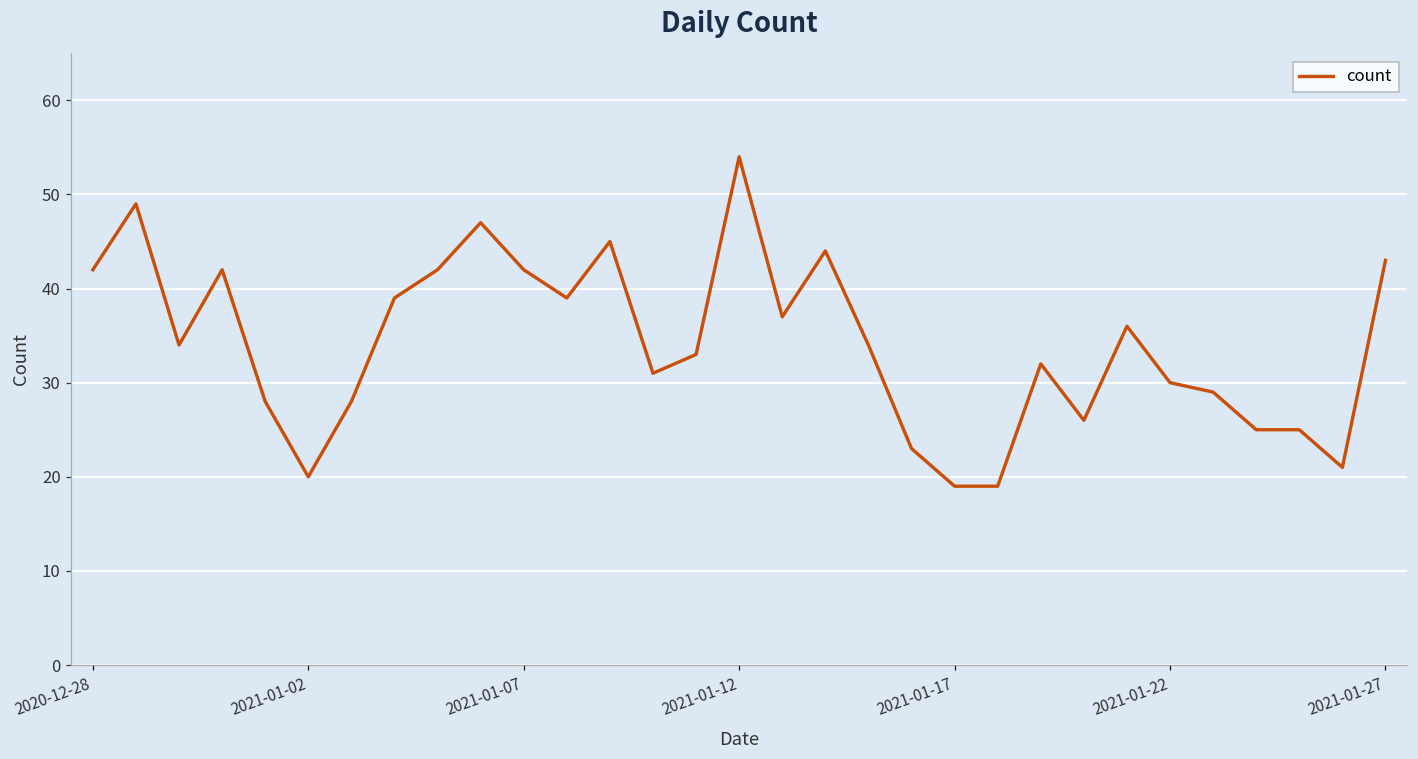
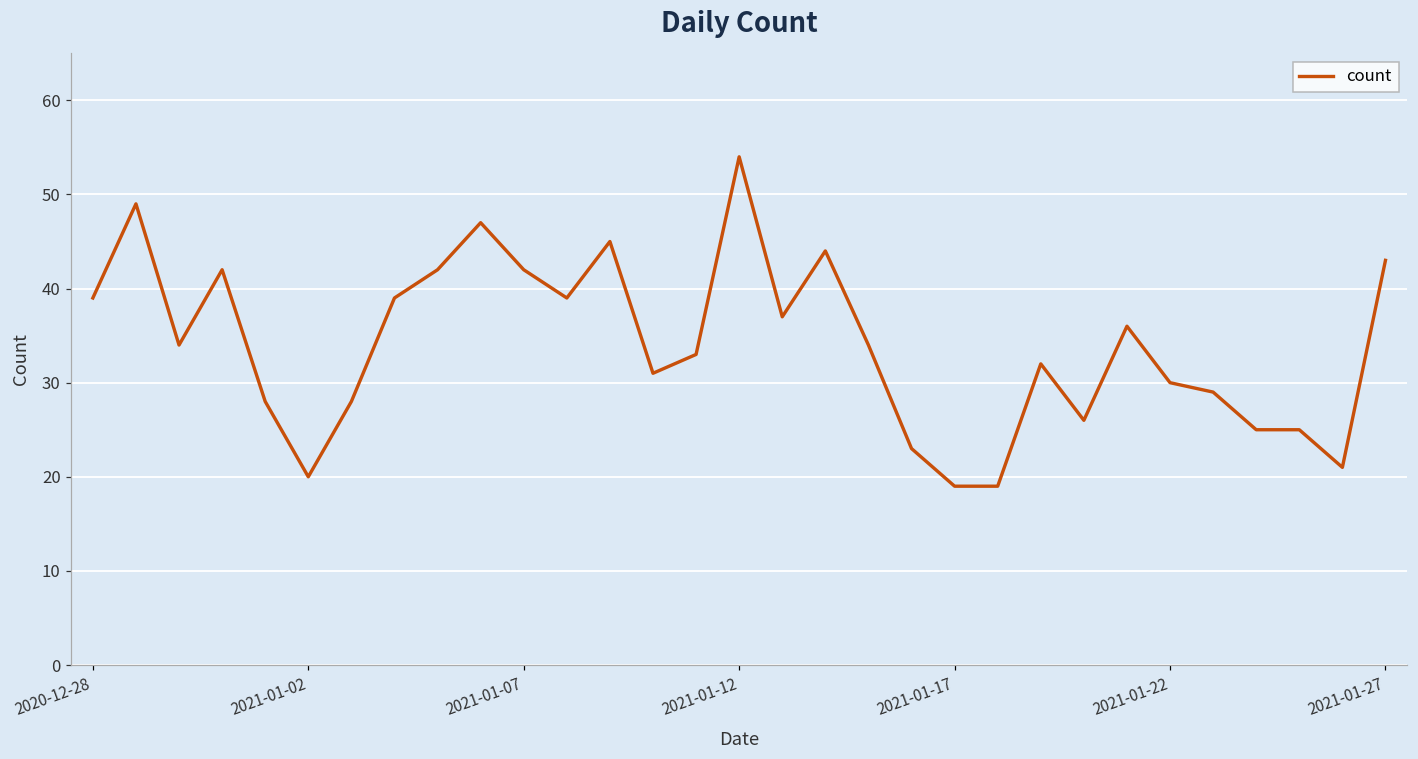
2020-12-28: 42 -> 39
